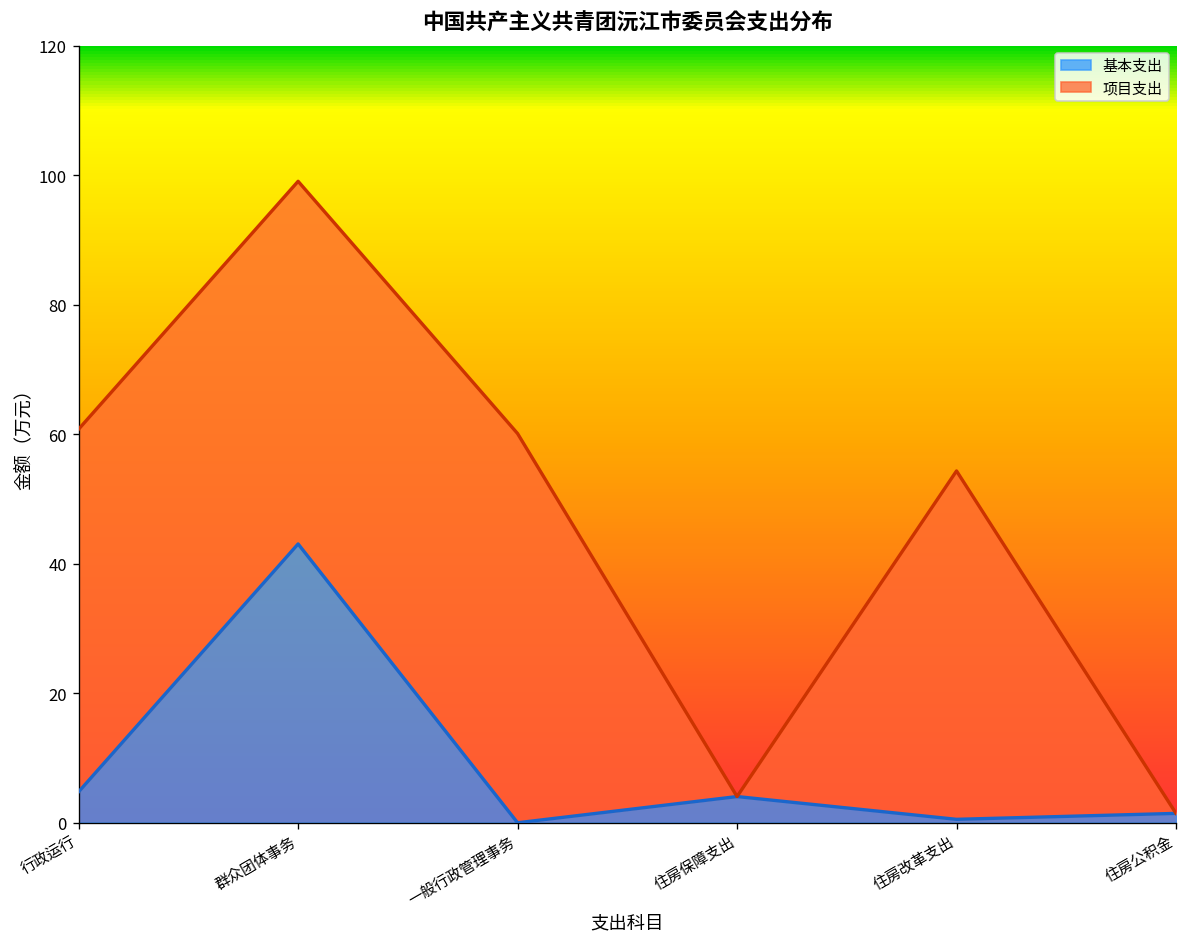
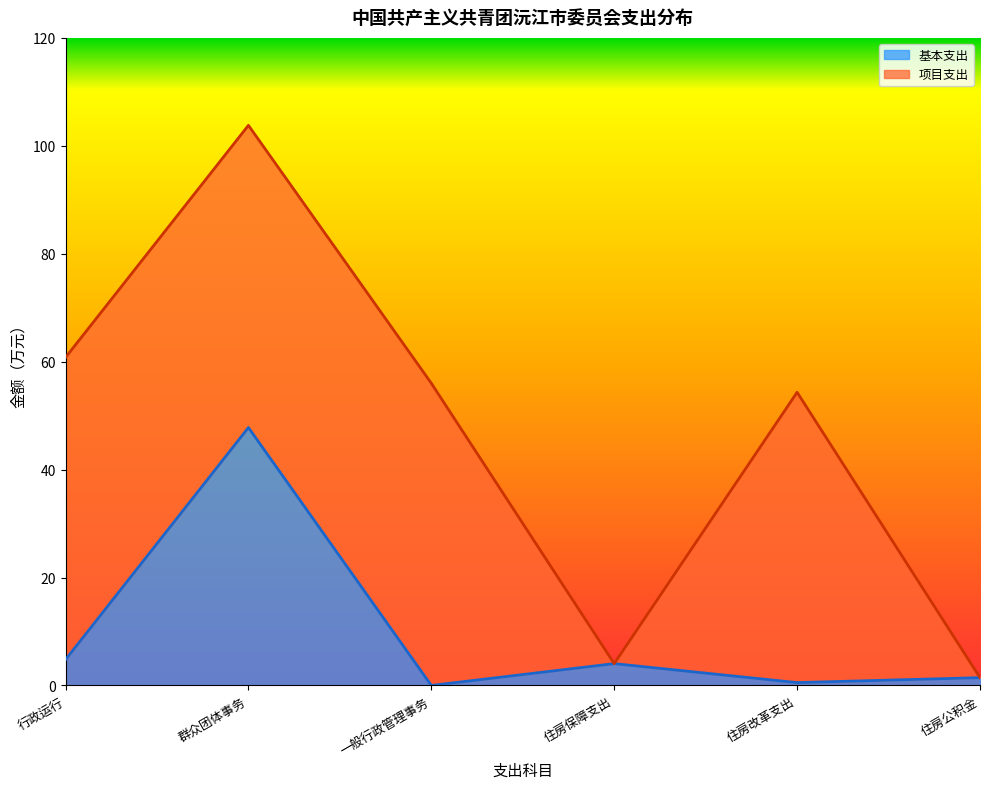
基本支出, 群众团体事务: 43 -> 48
项目支出, 一般行政管理事务: 60 -> 56
